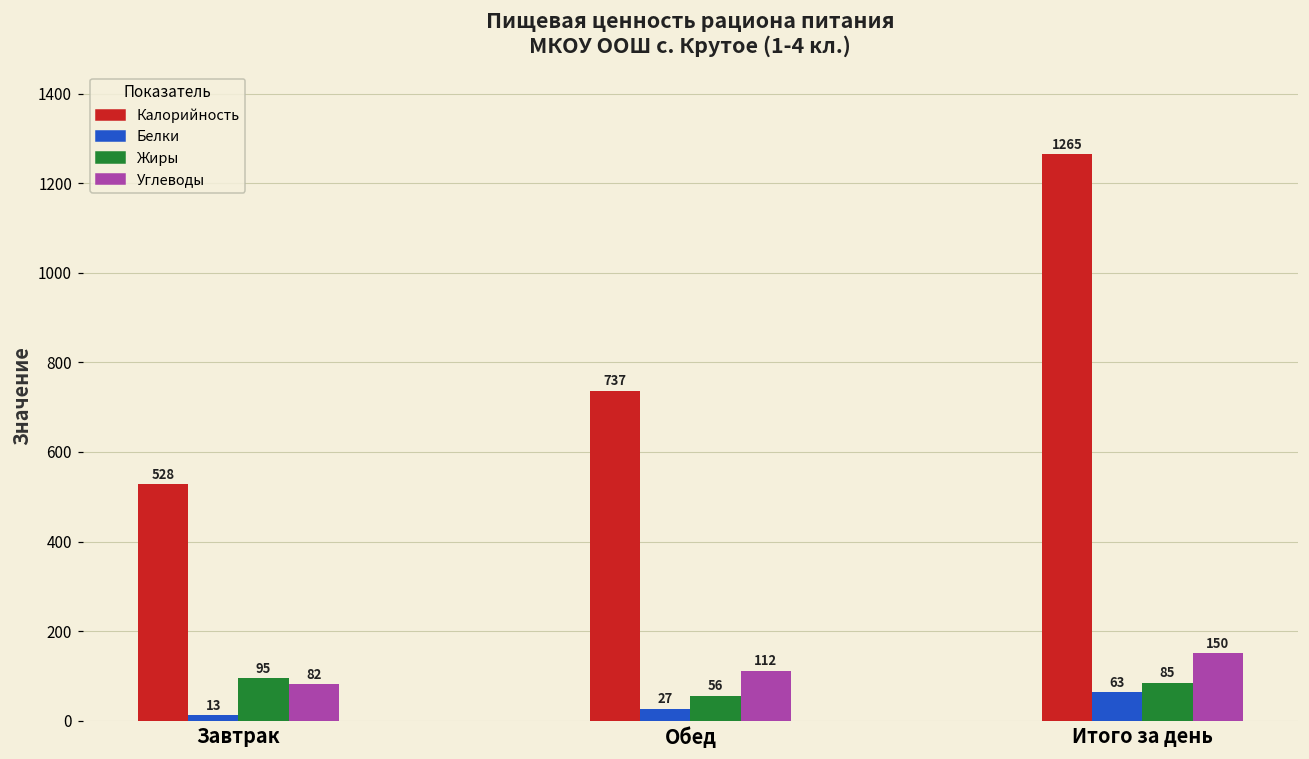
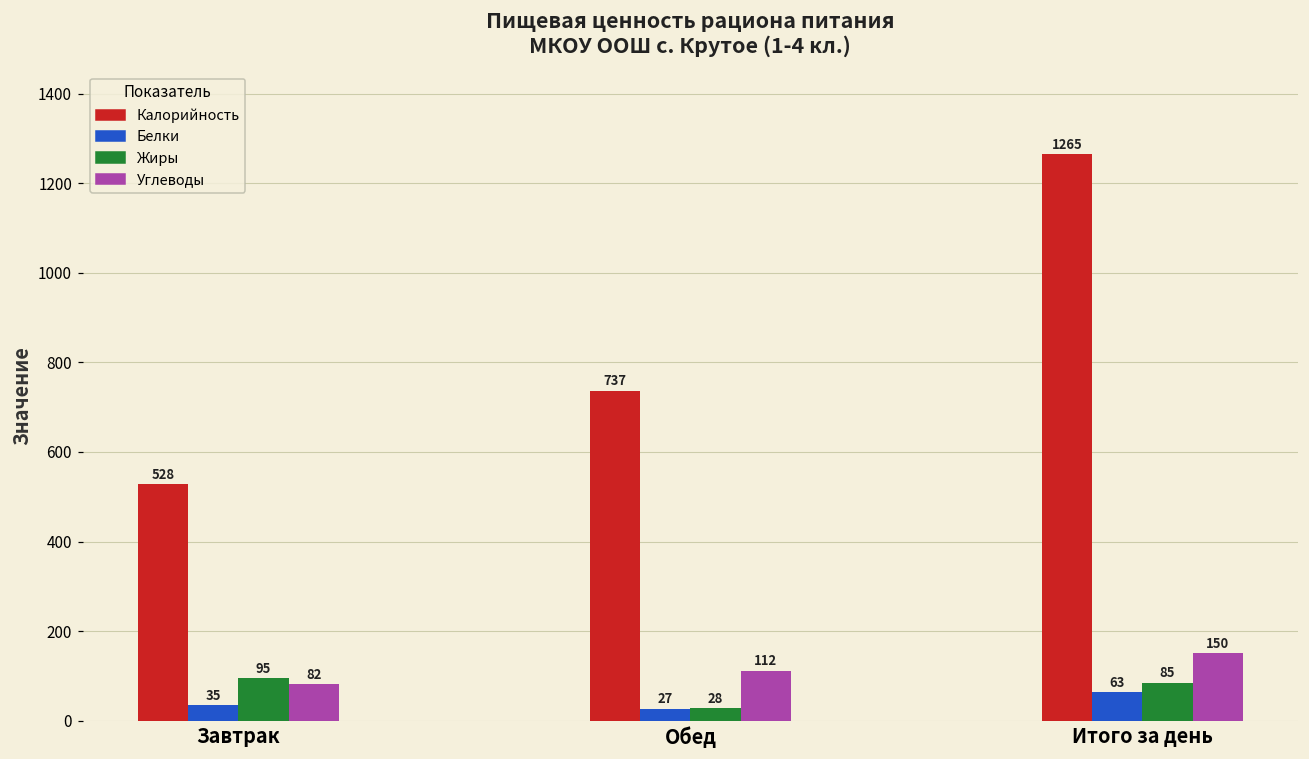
Белки, Завтрак: 13 -> 35
Жиры, Обед: 56 -> 28
